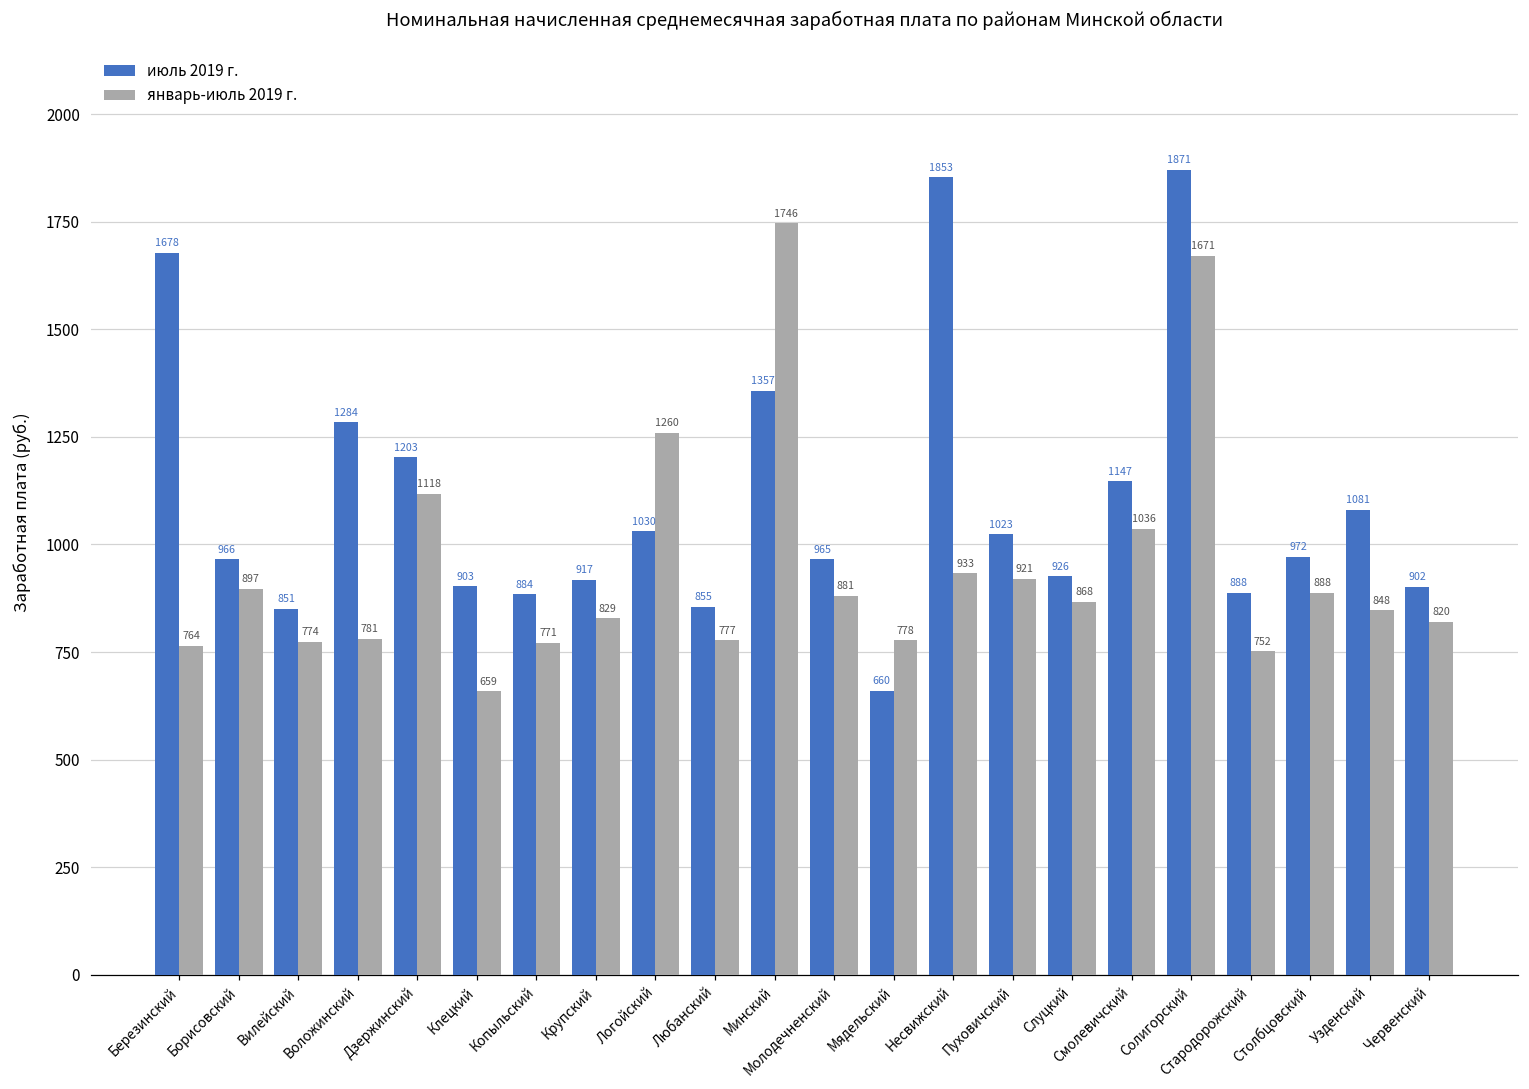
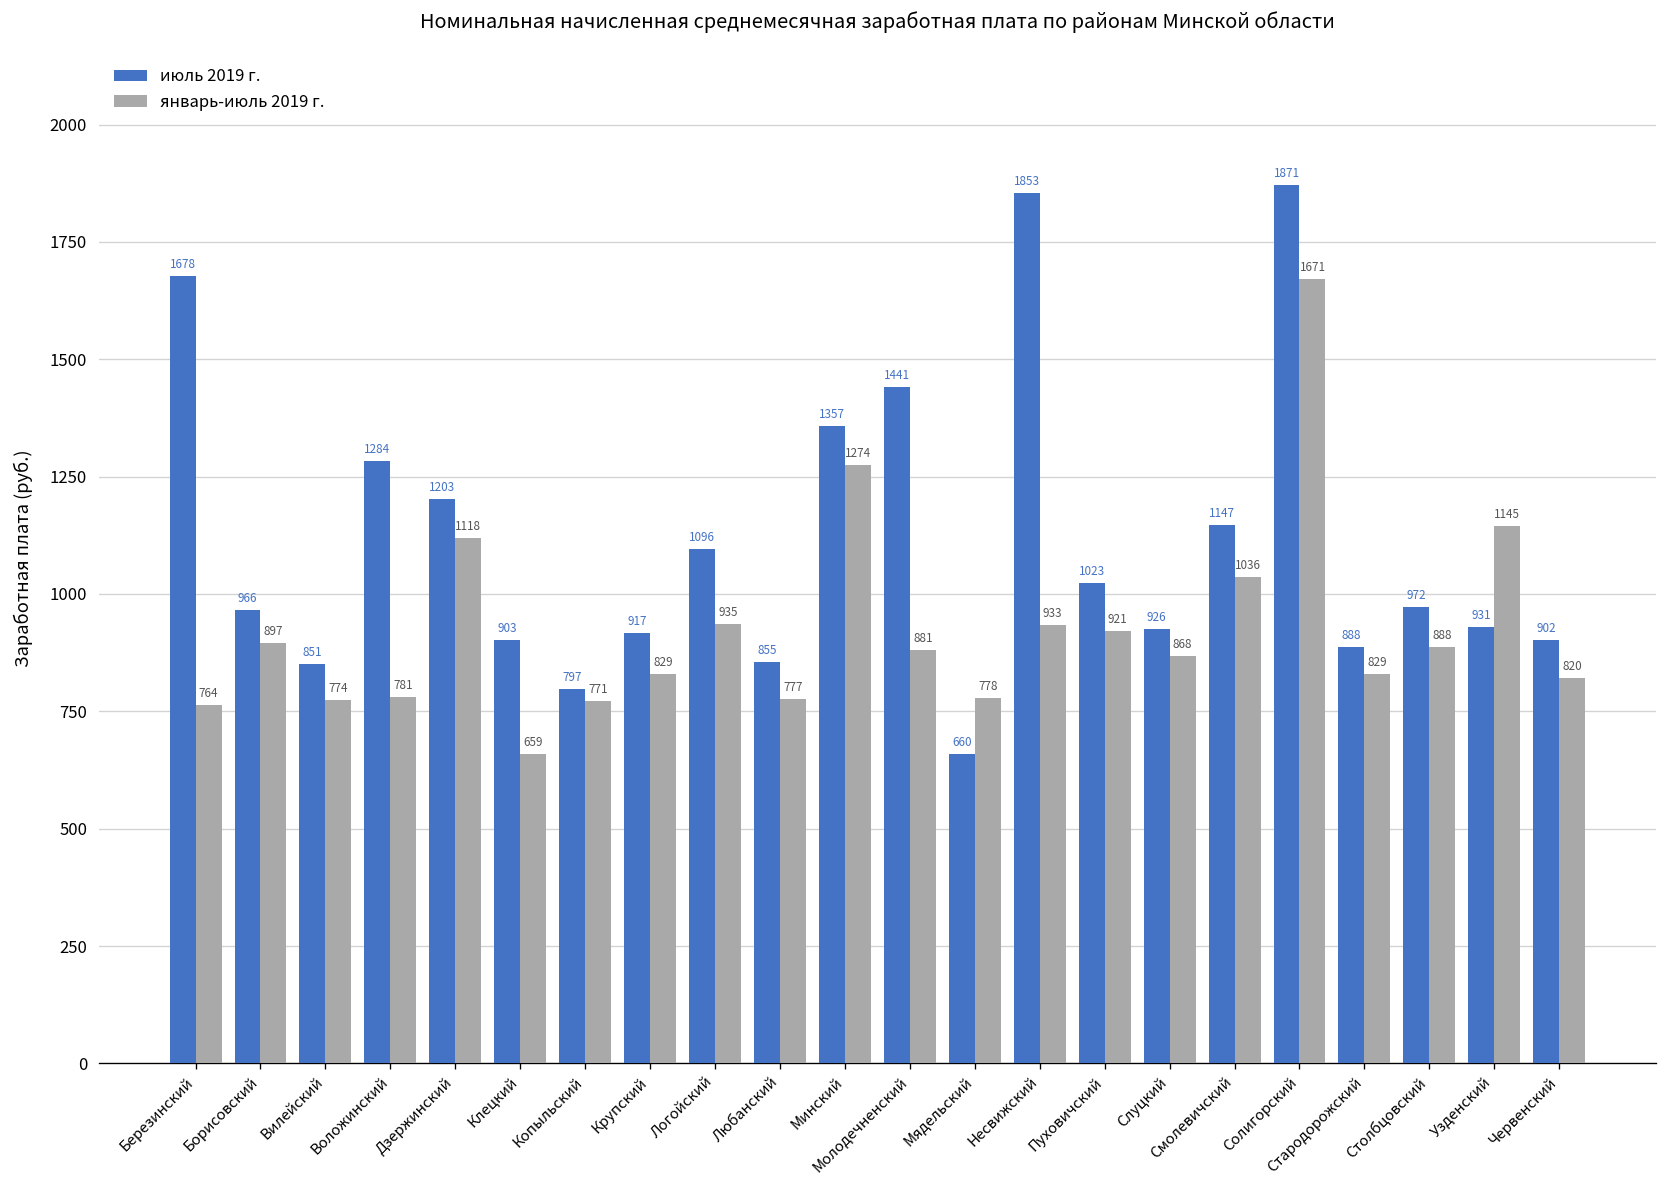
июль 2019 г., Копыльский: 884 -> 797
июль 2019 г., Логойский: 1030 -> 1096
январь-июль 2019 г., Логойский: 1260 -> 935
январь-июль 2019 г., Минский: 1746 -> 1274
июль 2019 г., Молодечненский: 965 -> 1441
январь-июль 2019 г., Стародорожский: 752 -> 829
июль 2019 г., Узденский: 1081 -> 931
январь-июль 2019 г., Узденский: 848 -> 1145
